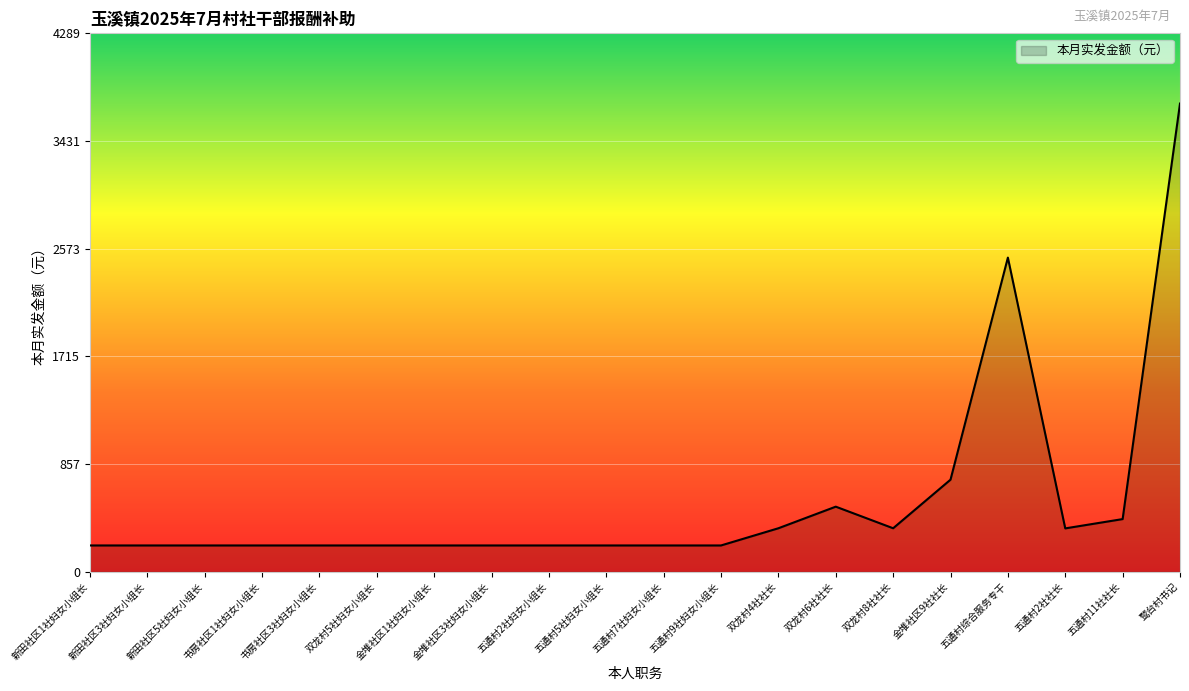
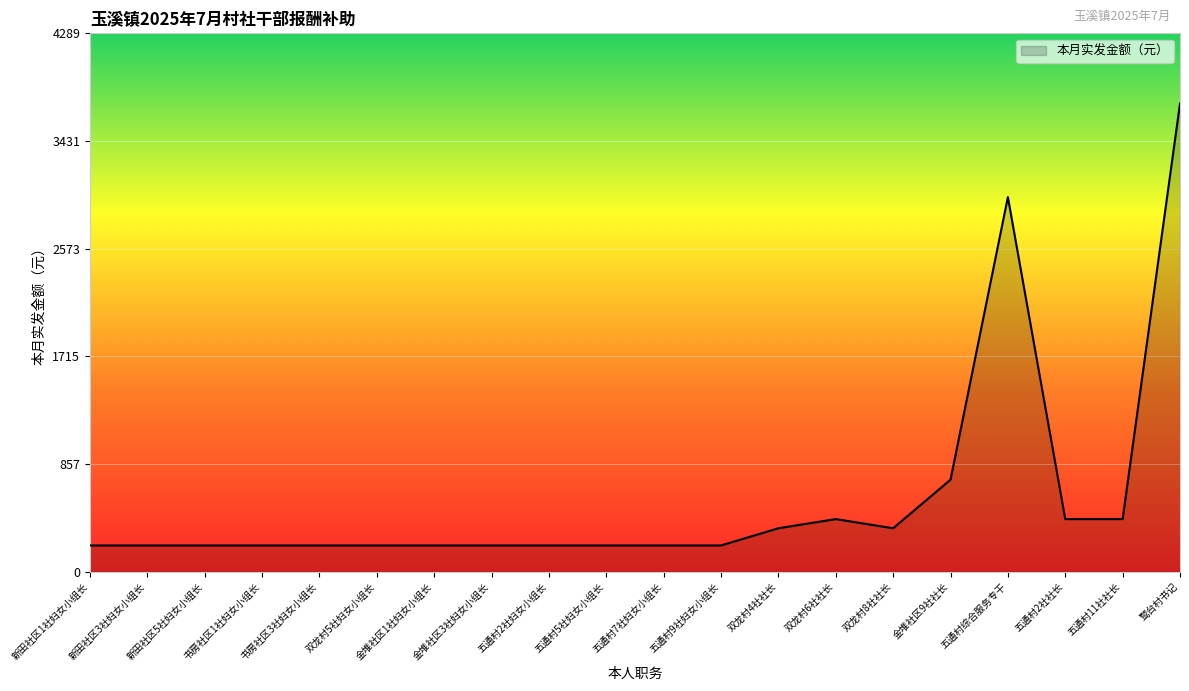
双龙村6社社长: 520 -> 420
五通村综合服务专干: 2500 -> 2990
五通村2社社长: 350 -> 420
